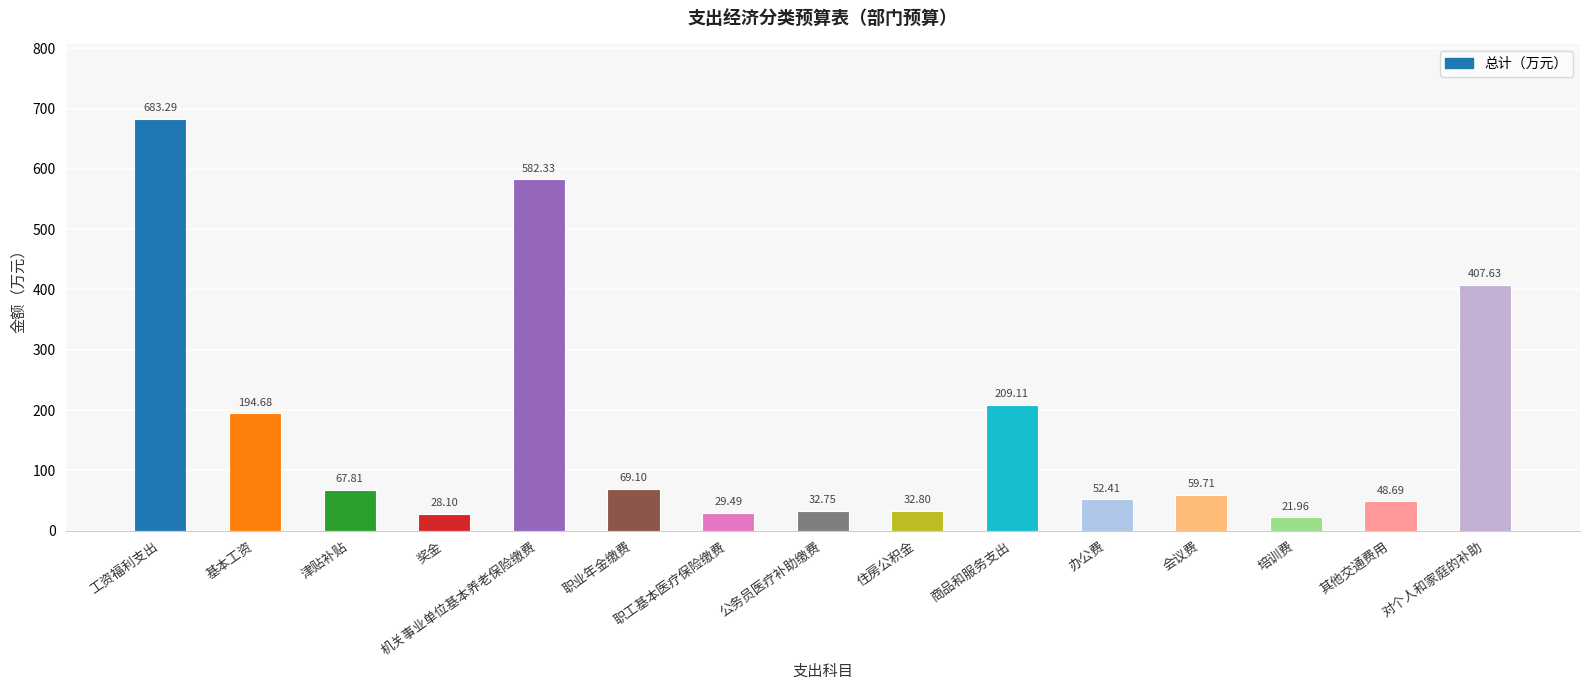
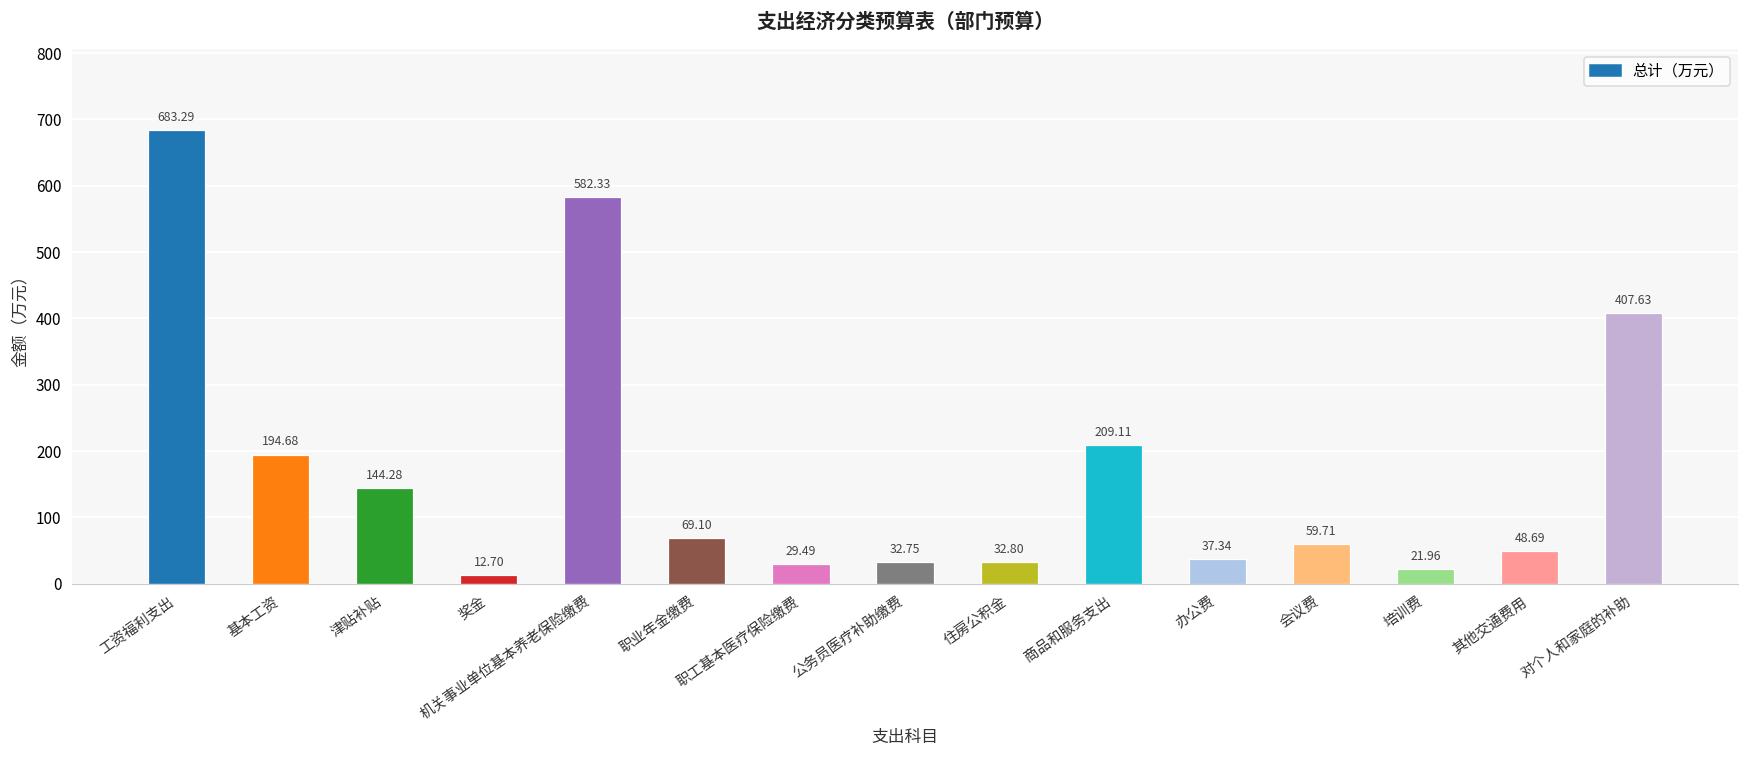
津贴补贴: 67.81 -> 144.28
奖金: 28.10 -> 12.70
办公费: 52.41 -> 37.34
